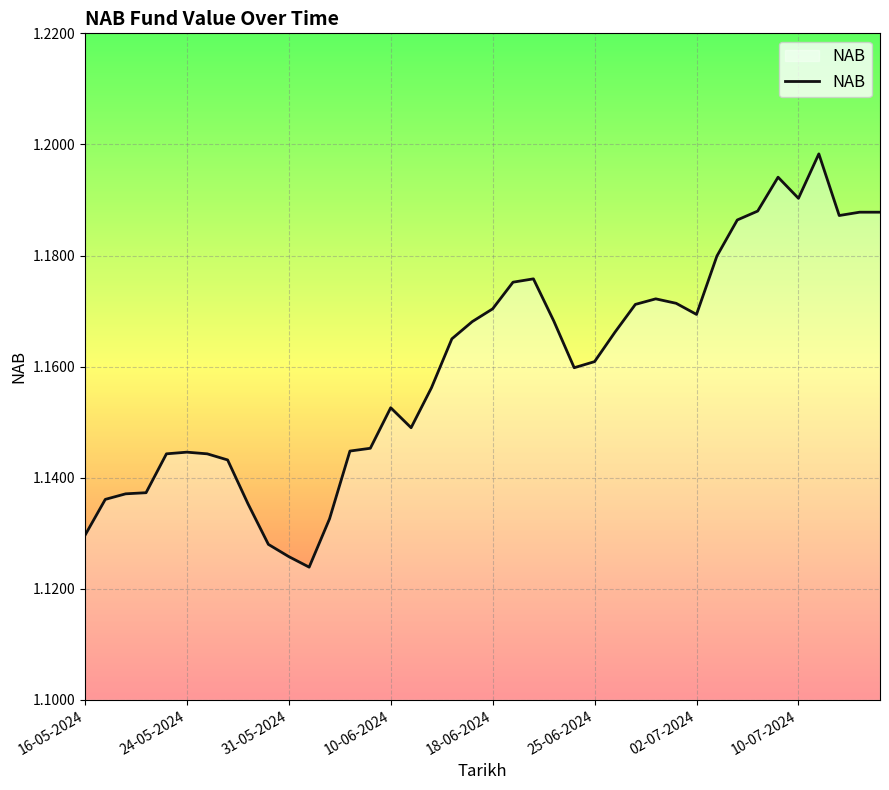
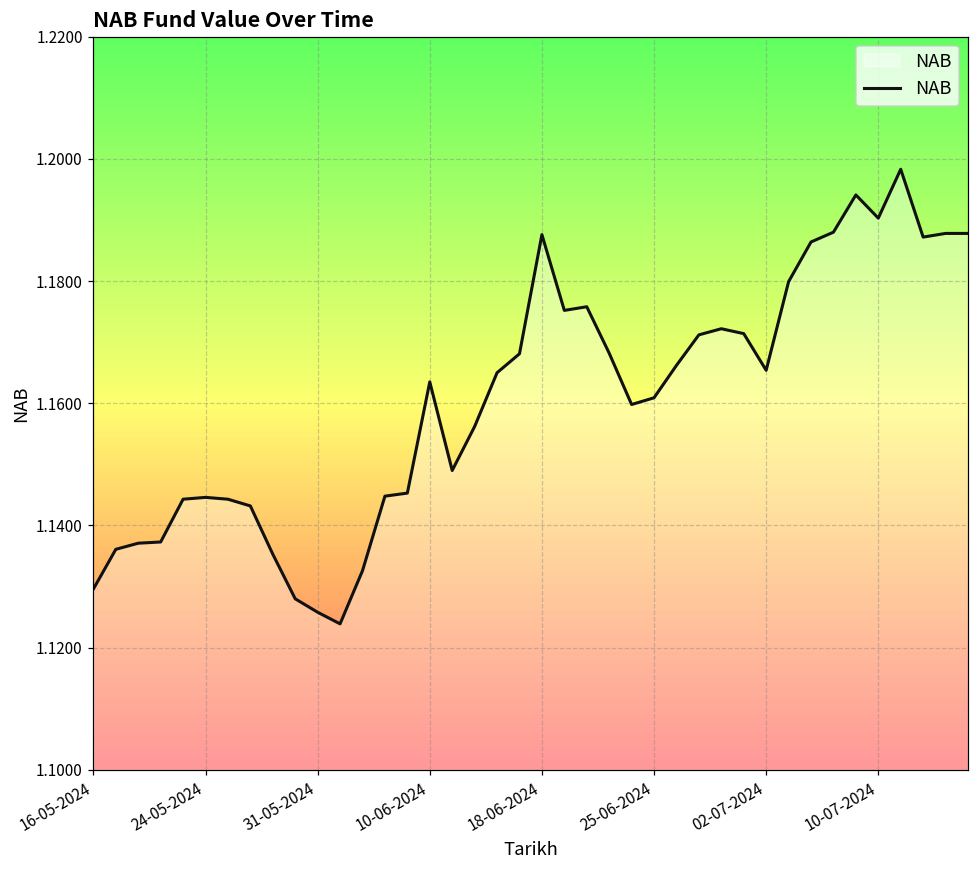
10-06-2024: 1.153 -> 1.164
18-06-2024: 1.170 -> 1.188
02-07-2024: 1.169 -> 1.165
